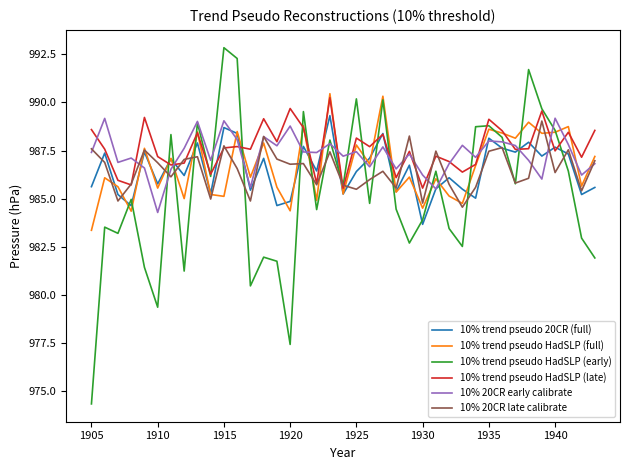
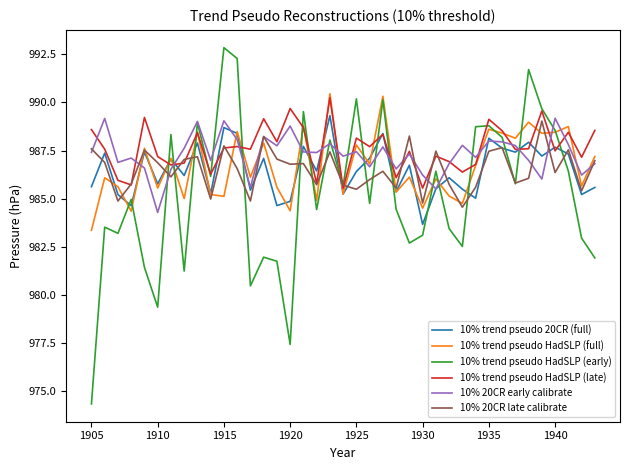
10% trend pseudo HadSLP (early), 1930: 983.9 -> 983.1
